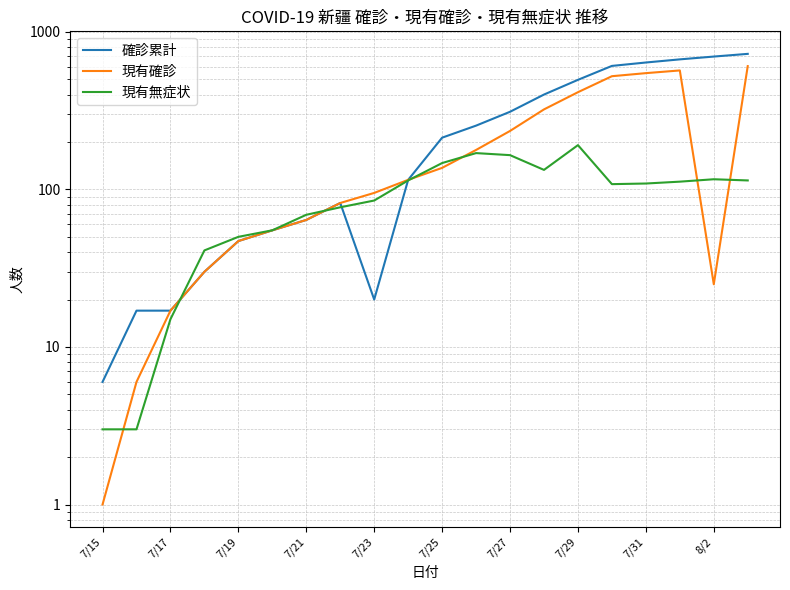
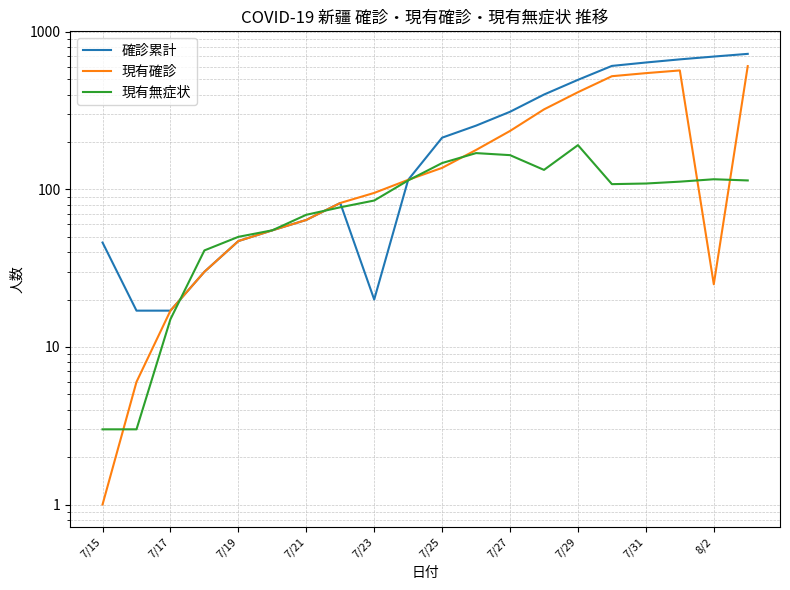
確診累計, 7/15: 6 -> 46
